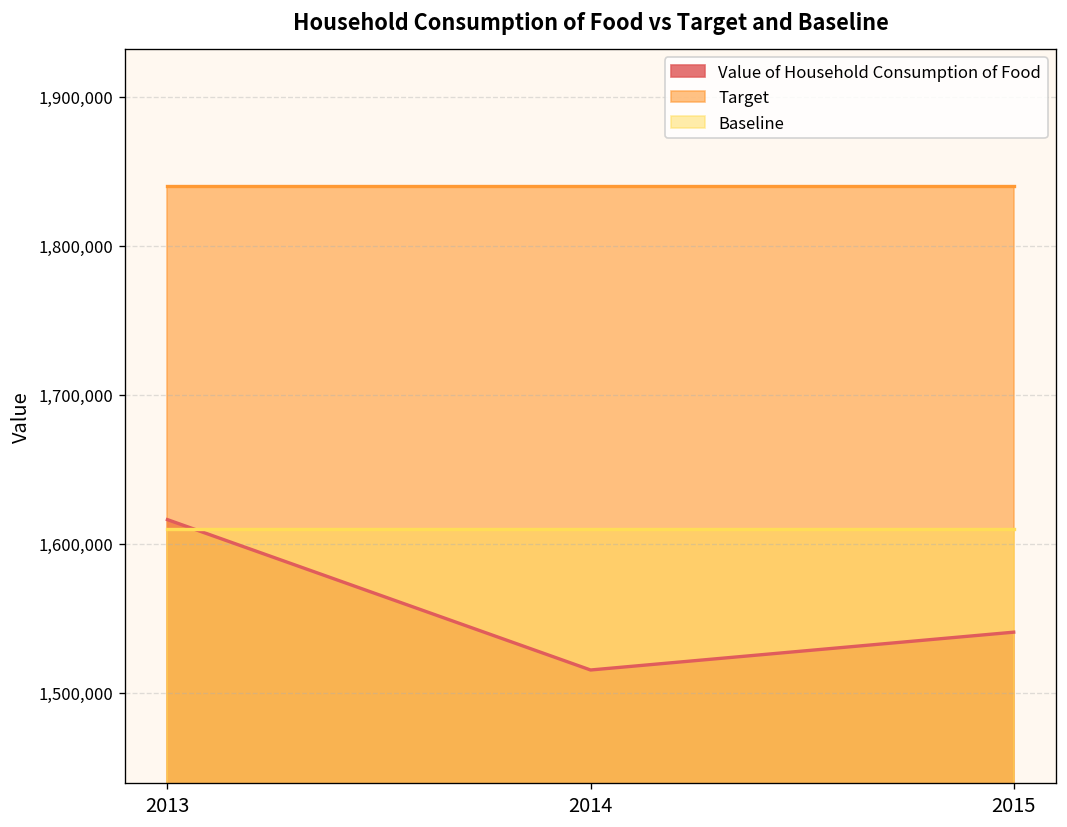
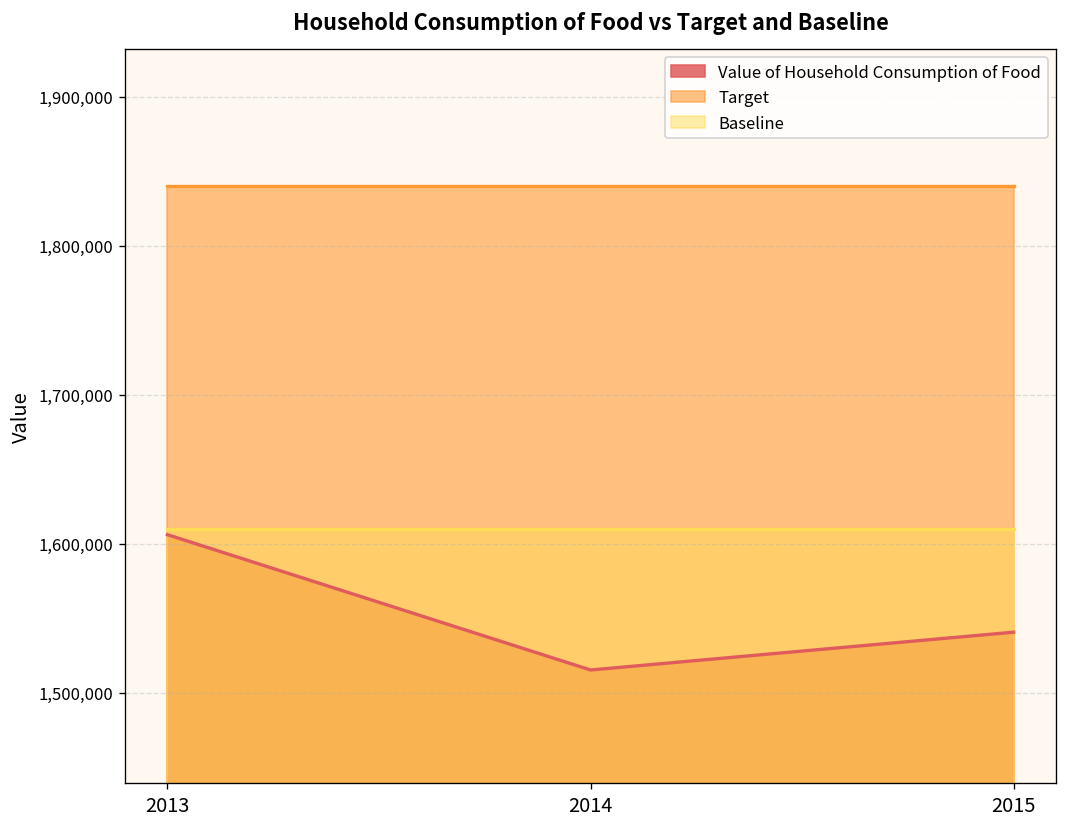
Value of Household Consumption of Food, 2013: 1,616,000 -> 1,606,000
